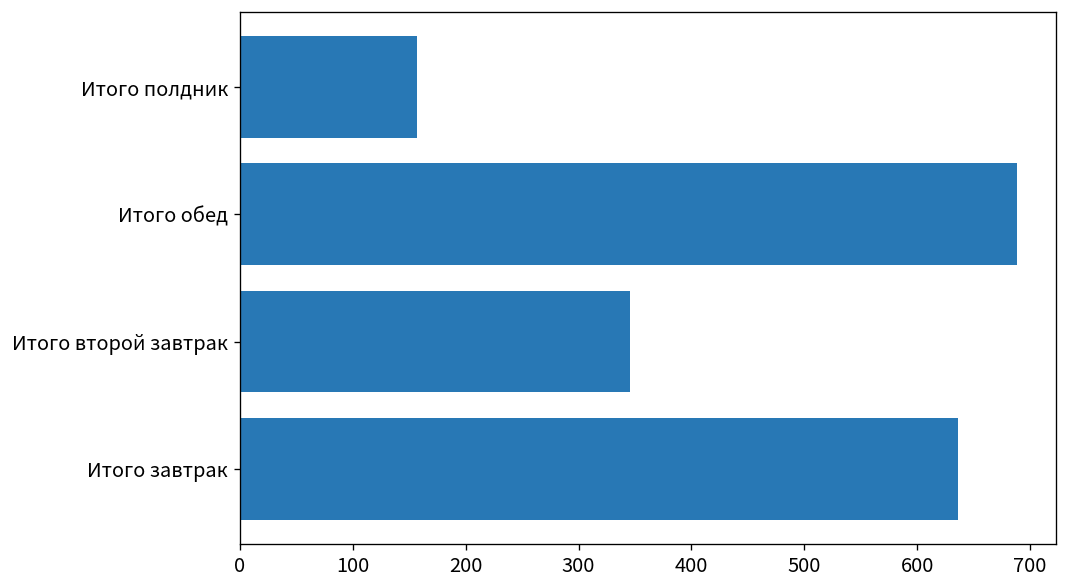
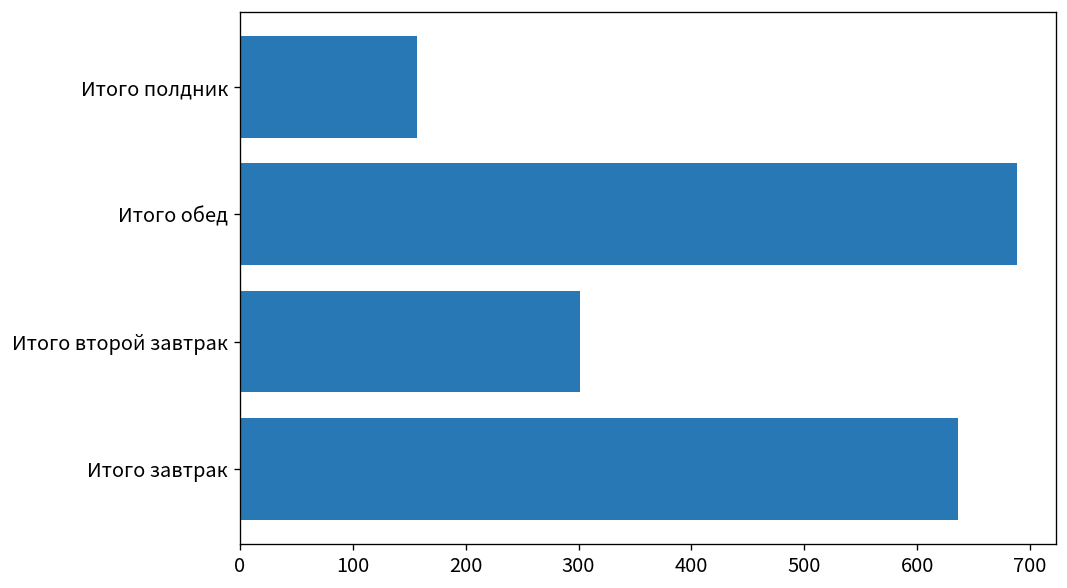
Итого второй завтрак: 350 -> 300
